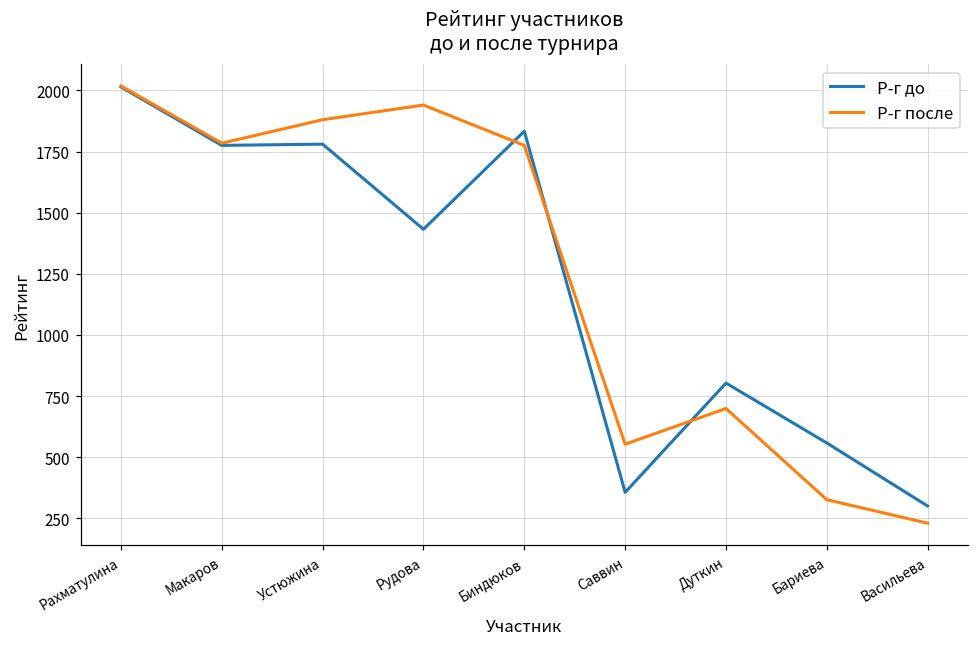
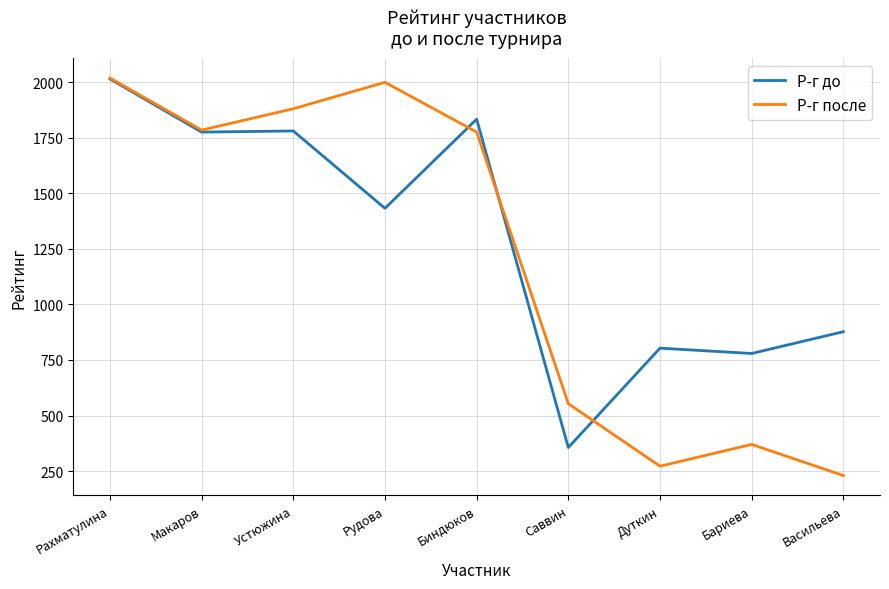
Р-г после, Рудова: 1940 -> 2000
Р-г после, Дуткин: 700 -> 270
Р-г до, Бариева: 560 -> 780
Р-г после, Бариева: 330 -> 370
Р-г до, Васильева: 300 -> 880
